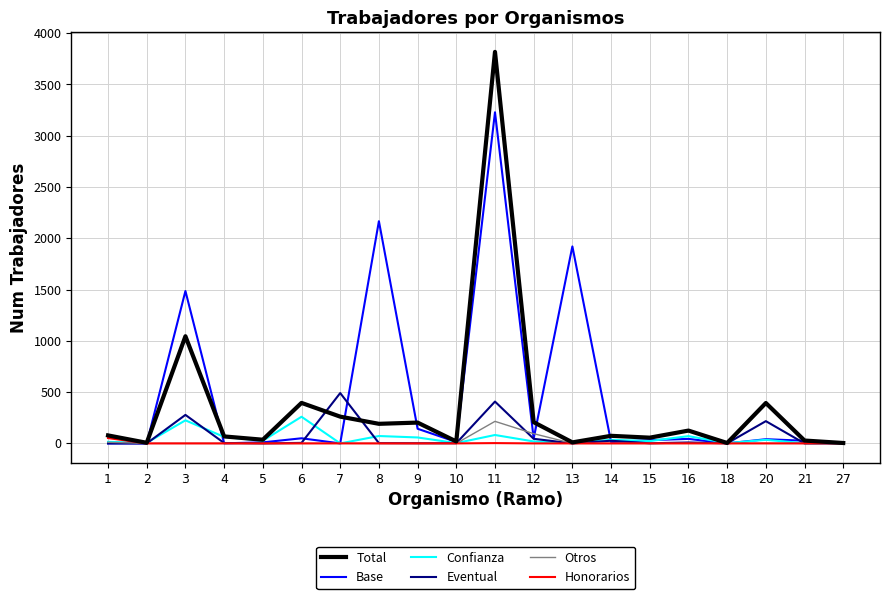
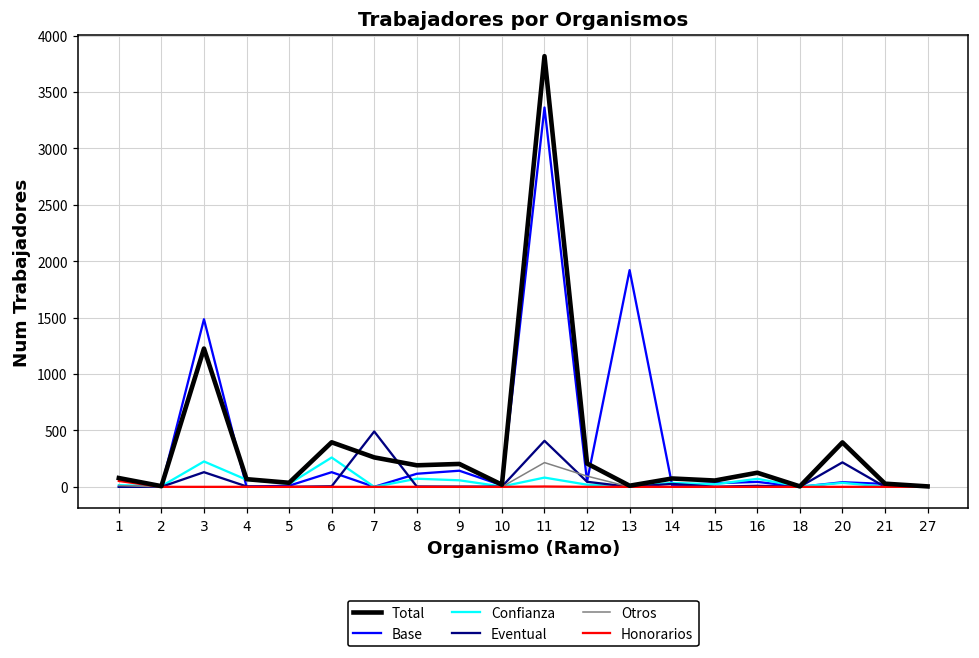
Total, 3: 1050 -> 1230
Eventual, 3: 280 -> 130
Base, 6: 50 -> 130
Base, 8: 2170 -> 120
Base, 11: 3230 -> 3360
